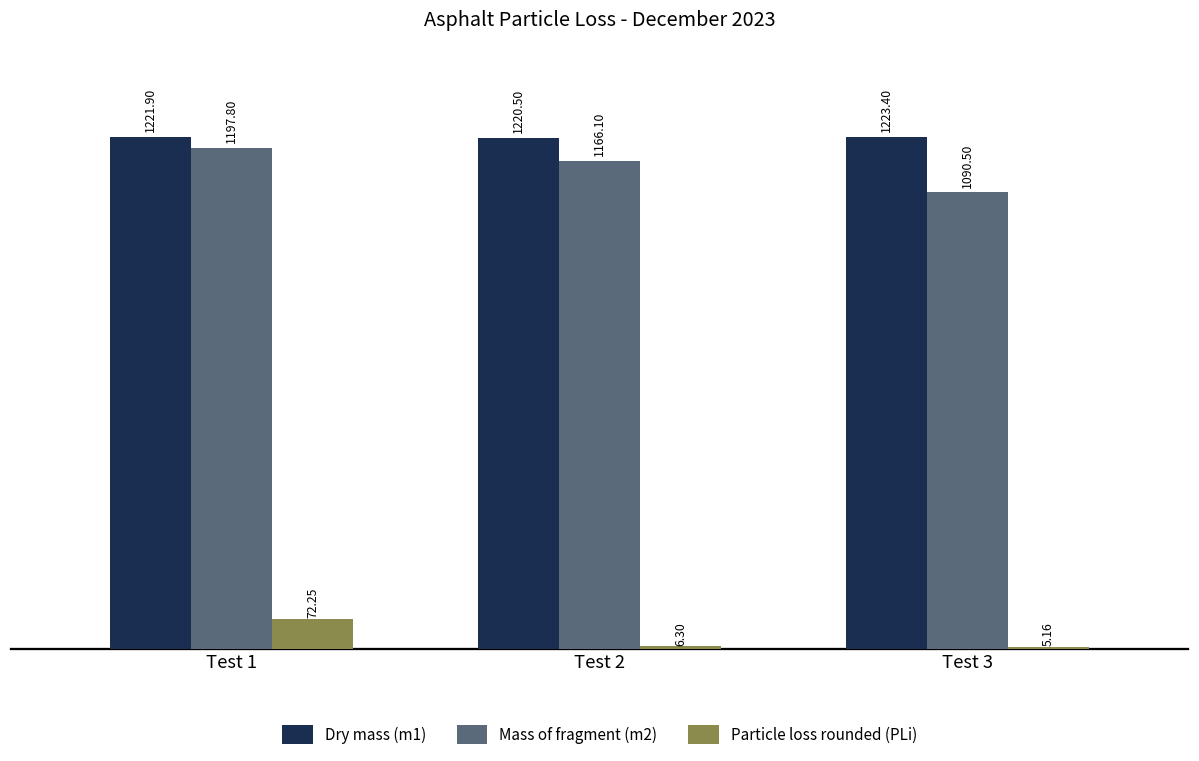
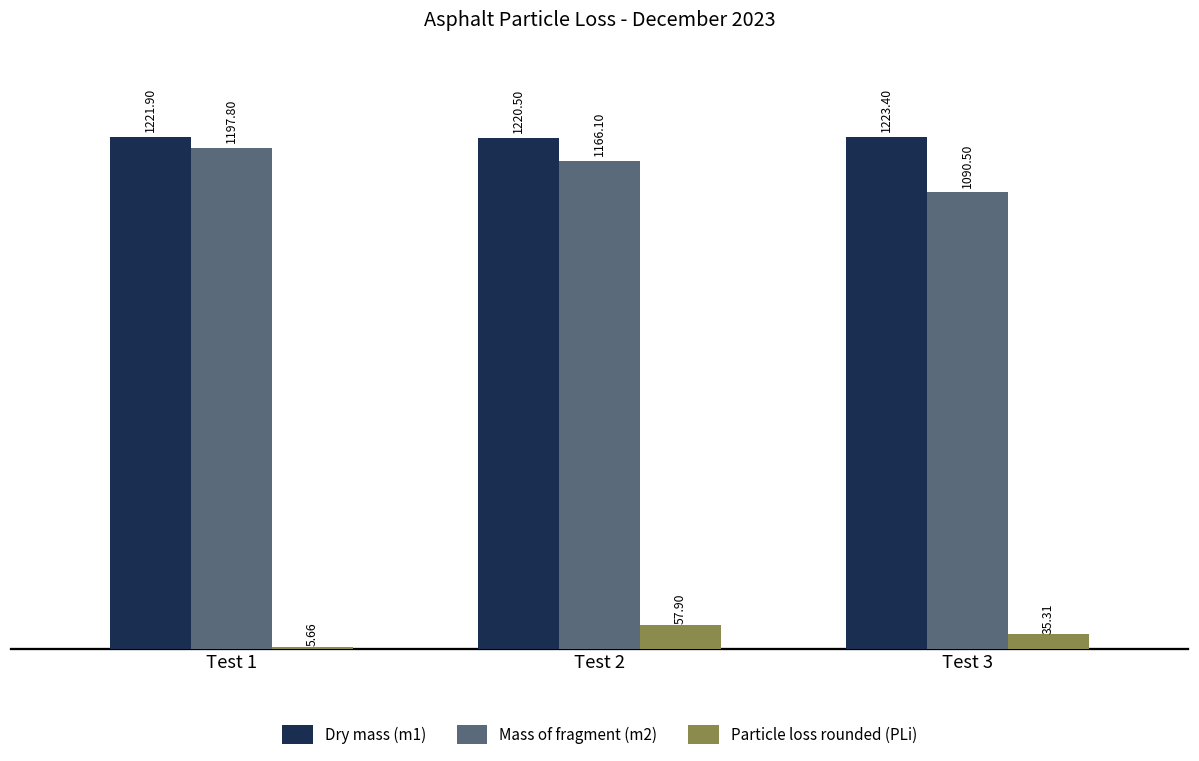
Particle loss rounded (PLi), Test 1: 72.25 -> 5.66
Particle loss rounded (PLi), Test 2: 6.30 -> 57.90
Particle loss rounded (PLi), Test 3: 5.16 -> 35.31
